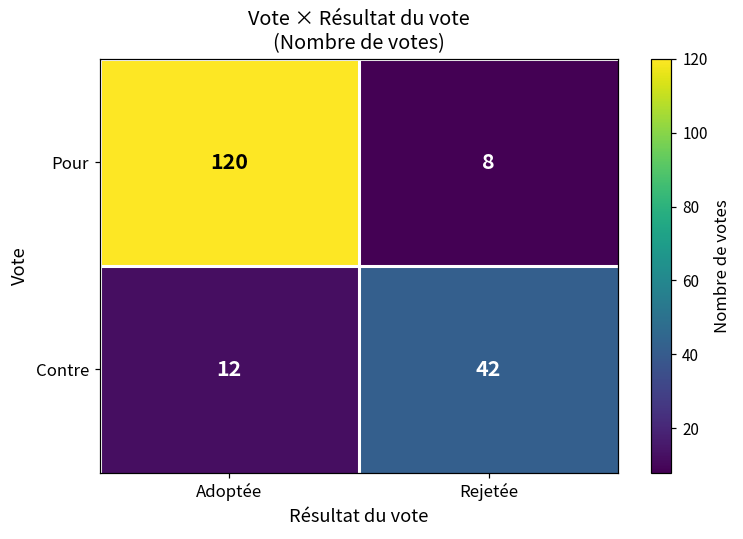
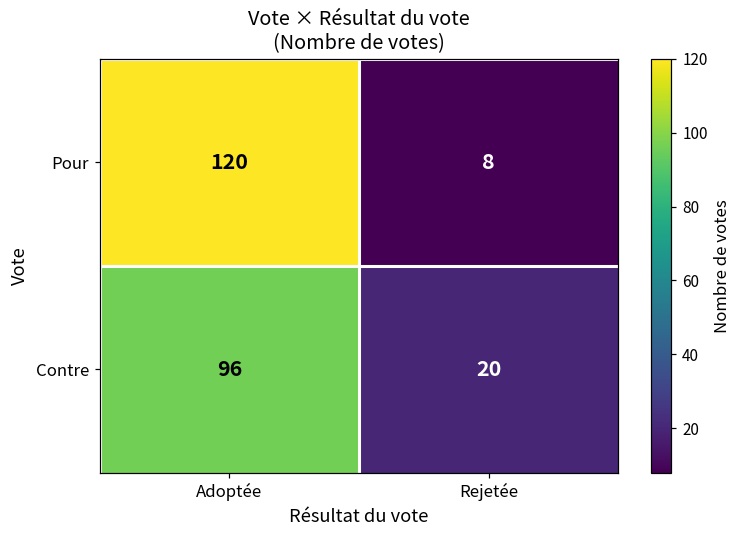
Contre, Adoptée: 12 -> 96
Contre, Rejetée: 42 -> 20
